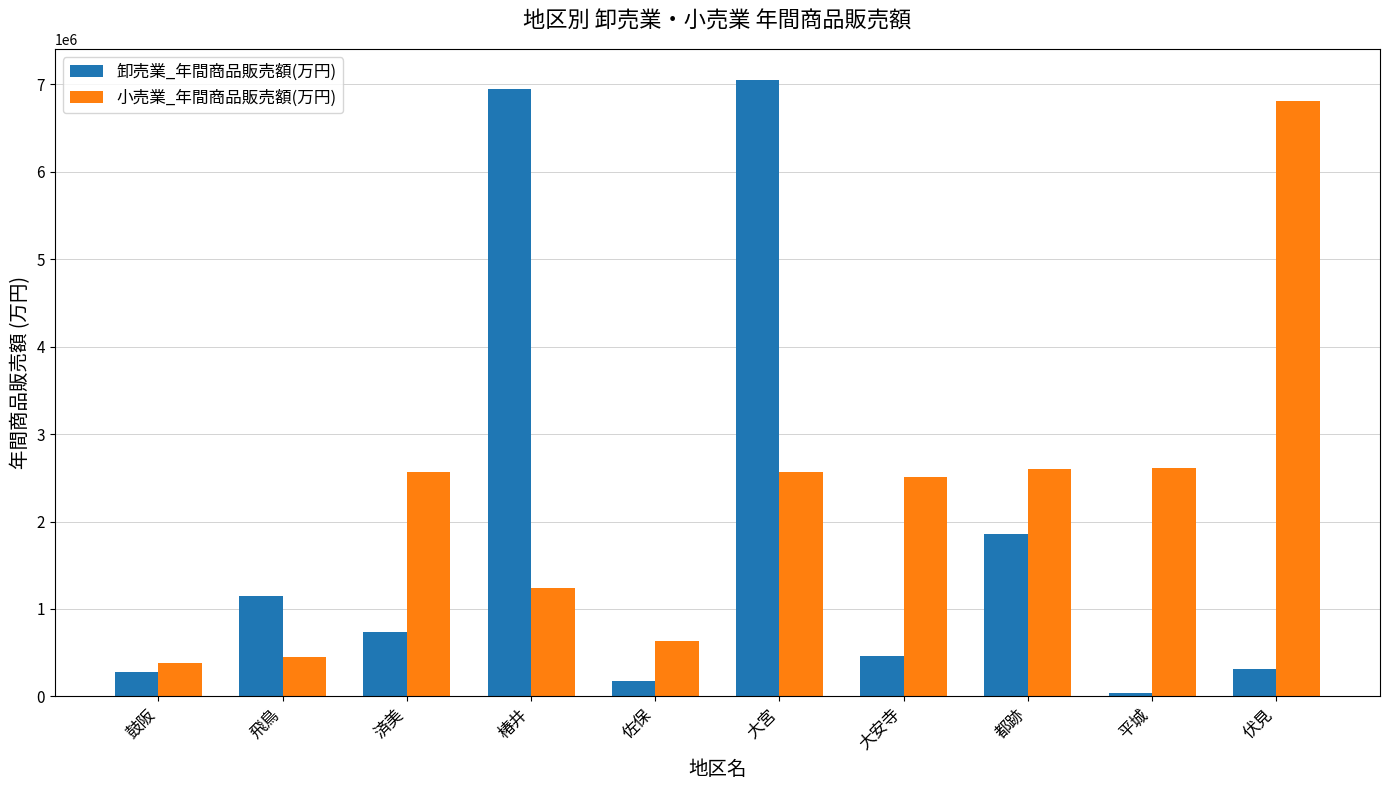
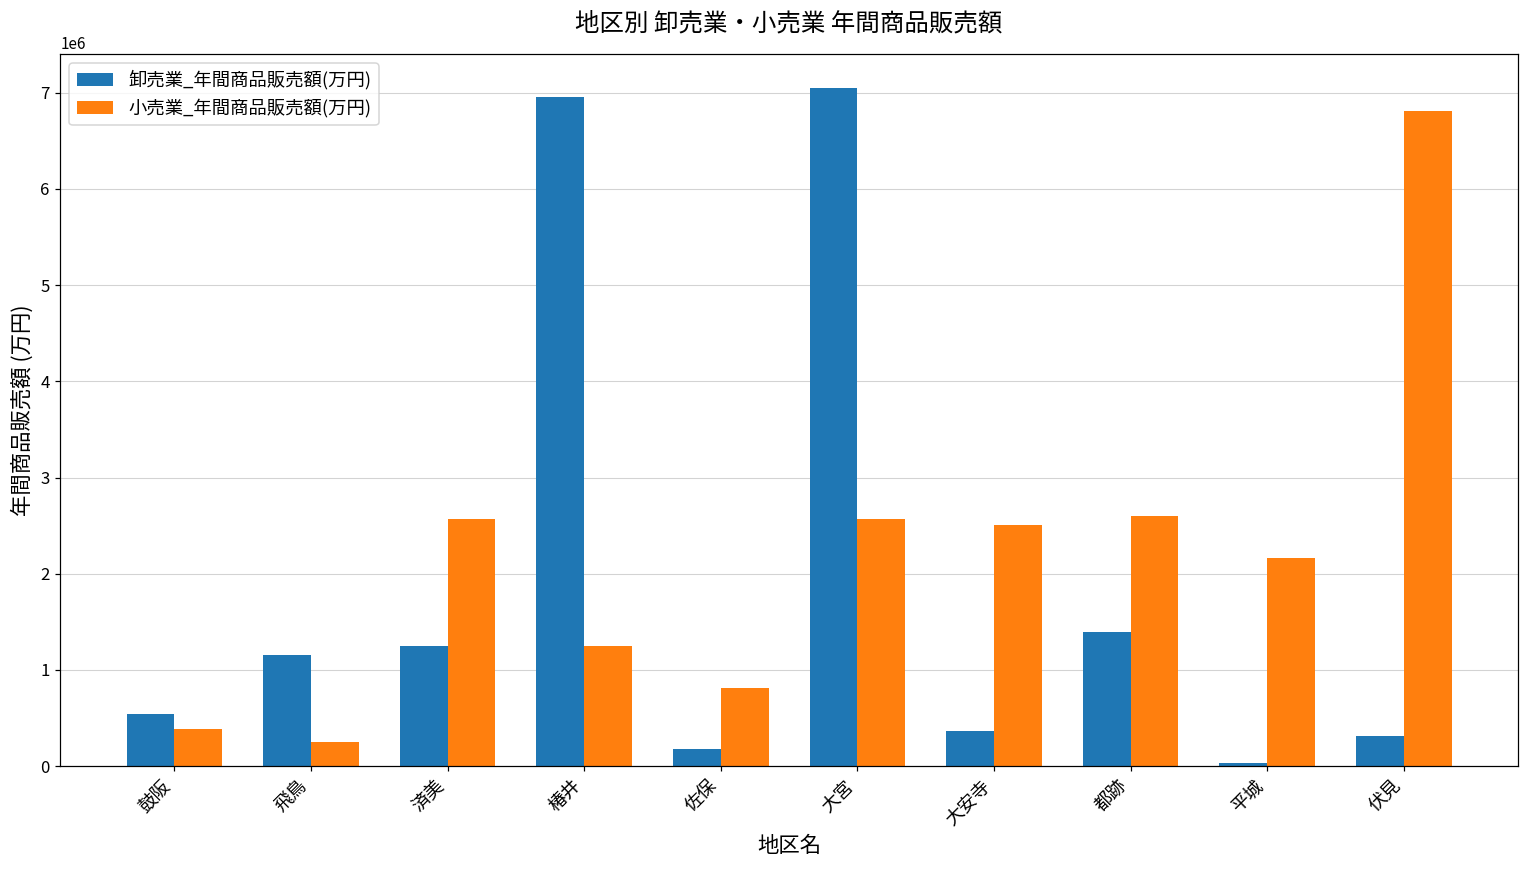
卸売業_年間商品販売額(万円), 鼓阪: 300000 -> 500000
小売業_年間商品販売額(万円), 飛鳥: 500000 -> 200000
卸売業_年間商品販売額(万円), 済美: 700000 -> 1200000
小売業_年間商品販売額(万円), 佐保: 600000 -> 800000
卸売業_年間商品販売額(万円), 大安寺: 500000 -> 400000
卸売業_年間商品販売額(万円), 都跡: 1900000 -> 1400000
小売業_年間商品販売額(万円), 平城: 2600000 -> 2200000
